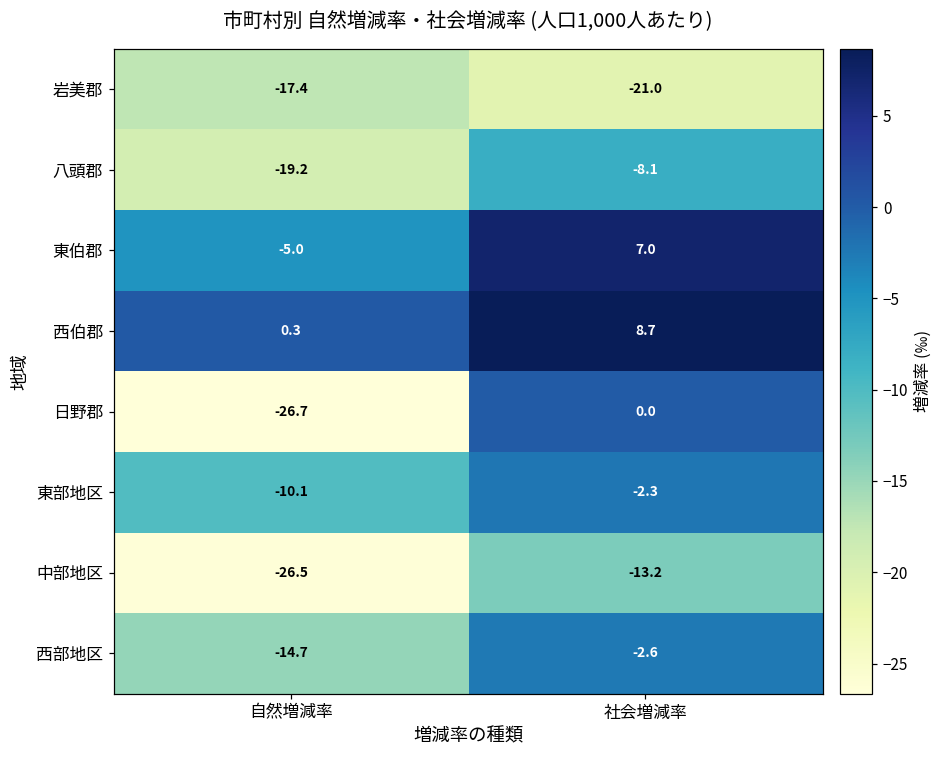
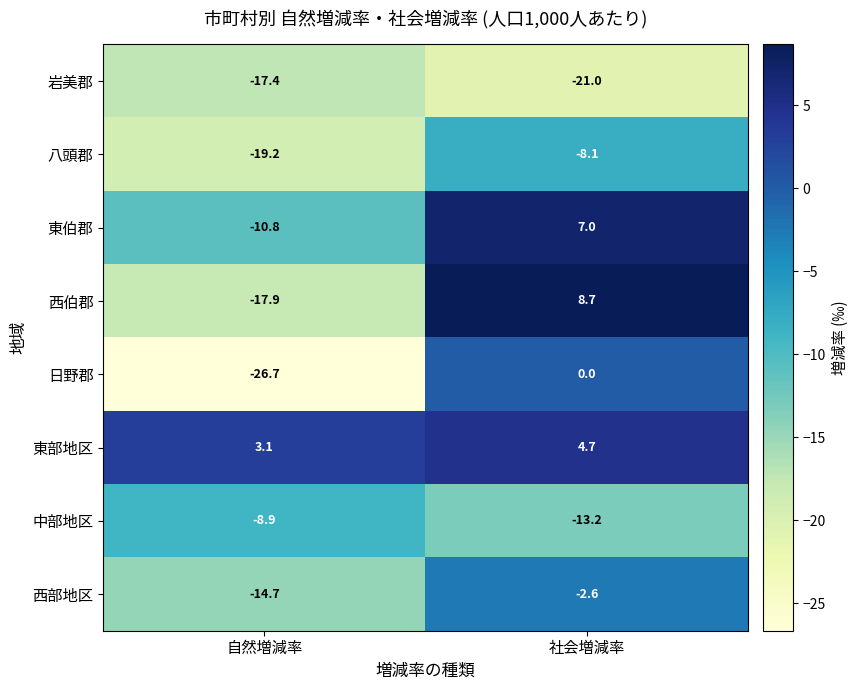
東伯郡, 自然増減率: -5.0 -> -10.8
西伯郡, 自然増減率: 0.3 -> -17.9
東部地区, 自然増減率: -10.1 -> 3.1
東部地区, 社会増減率: -2.3 -> 4.7
中部地区, 自然増減率: -26.5 -> -8.9
